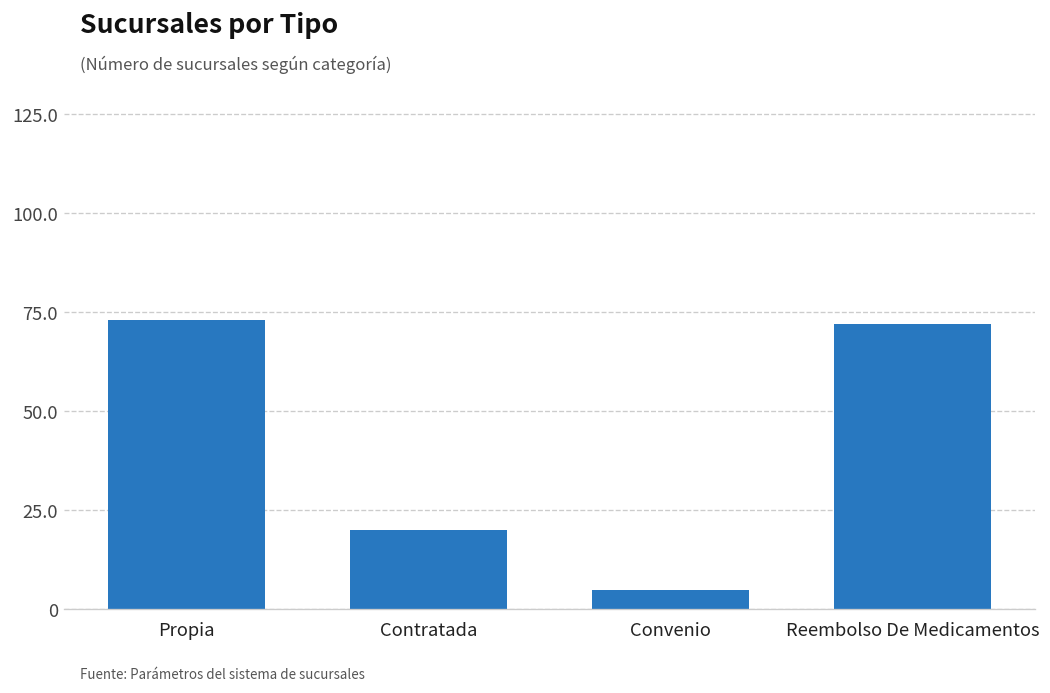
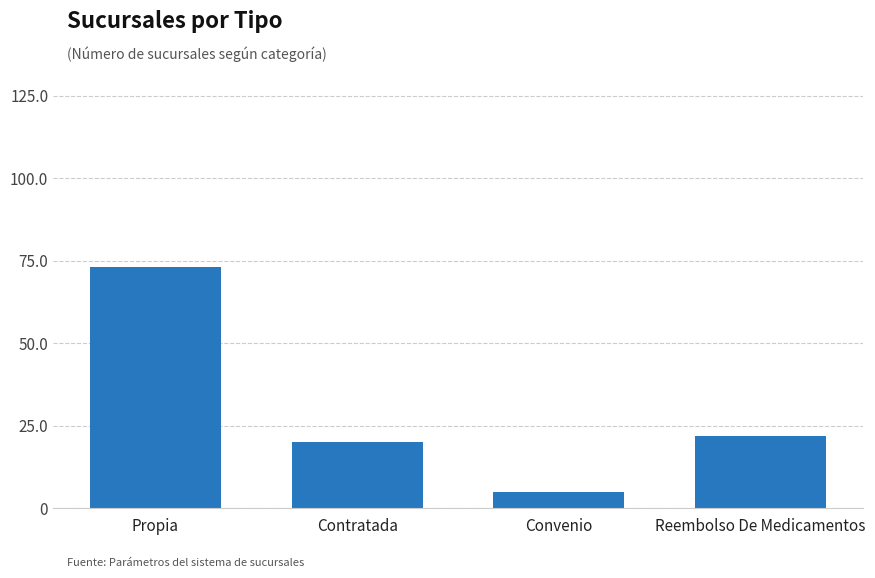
Reembolso De Medicamentos: 72 -> 22
